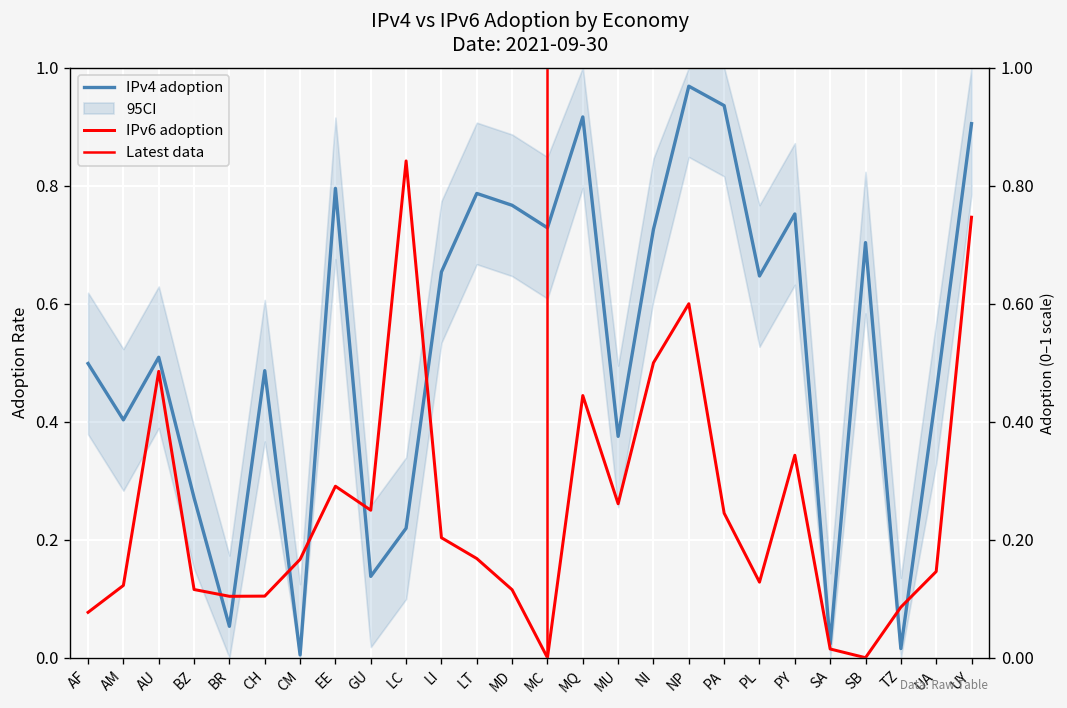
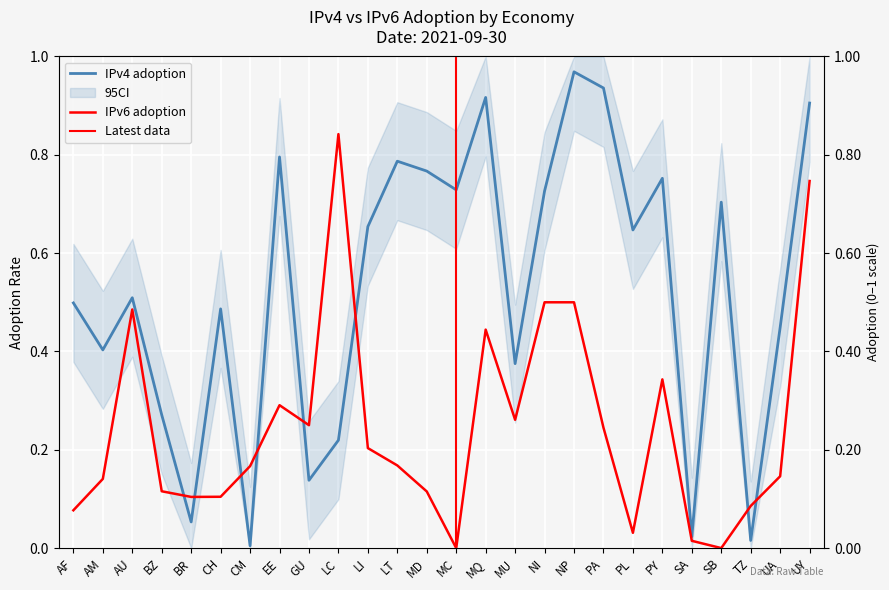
IPv6 adoption, AM: 0.12 -> 0.14
IPv6 adoption, NP: 0.6 -> 0.5
IPv6 adoption, PL: 0.13 -> 0.03
